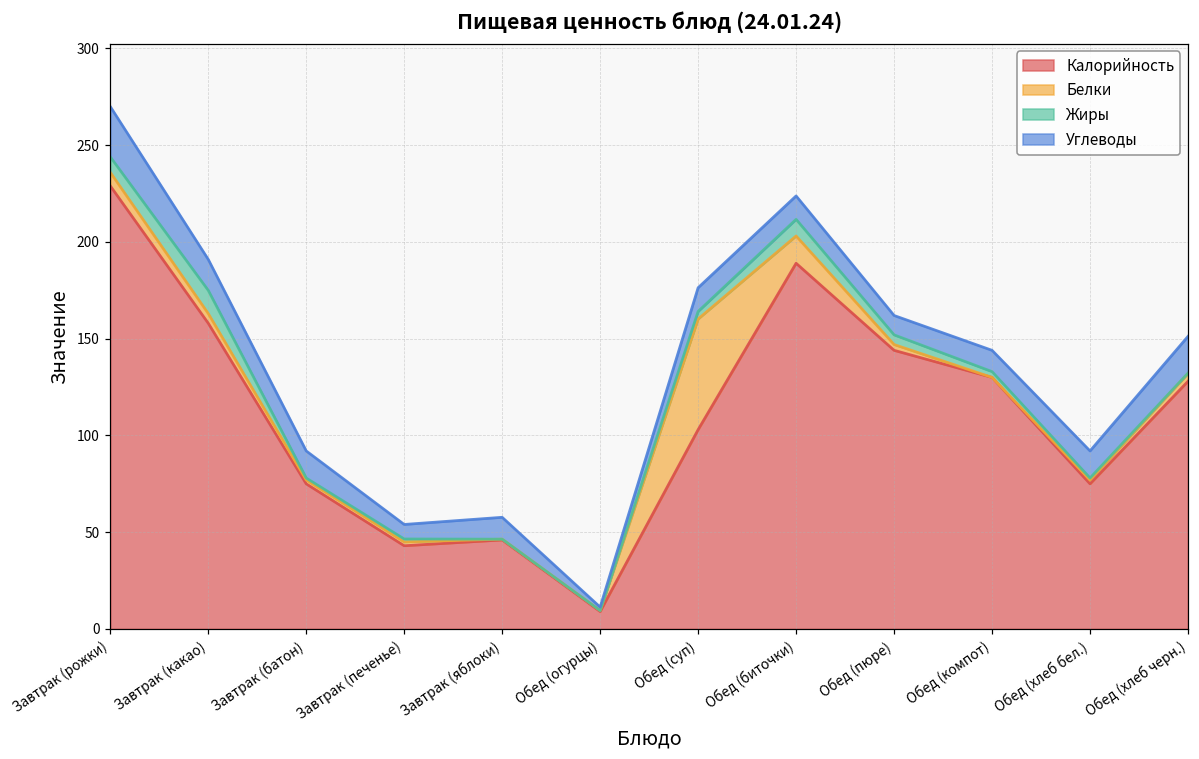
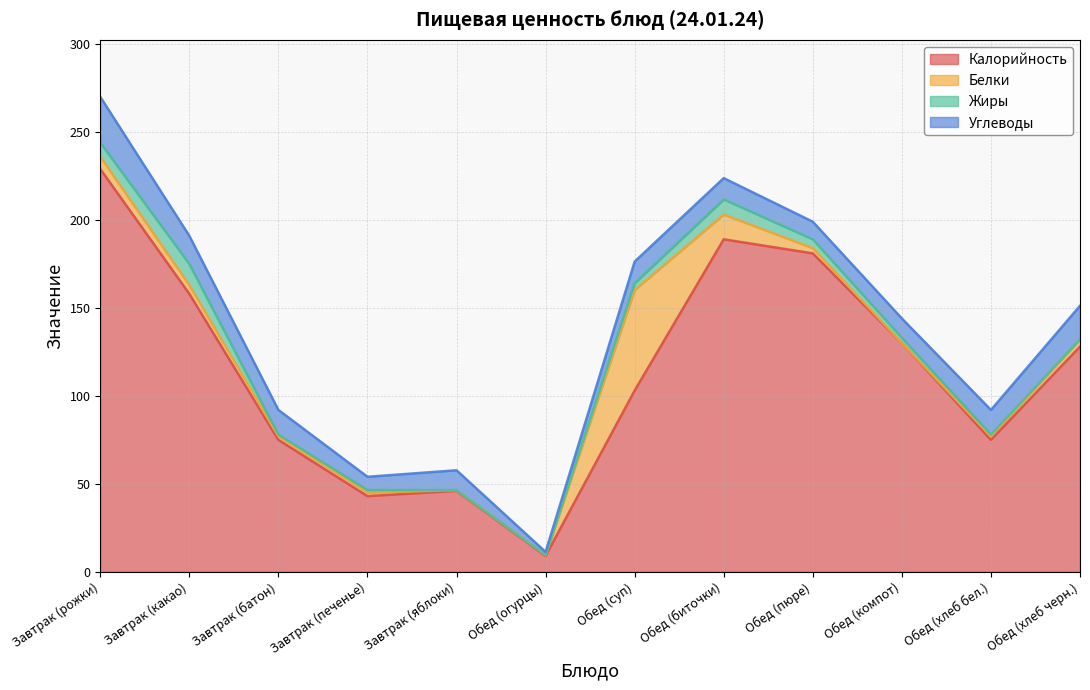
Калорийность, Обед (пюре): 144 -> 181
